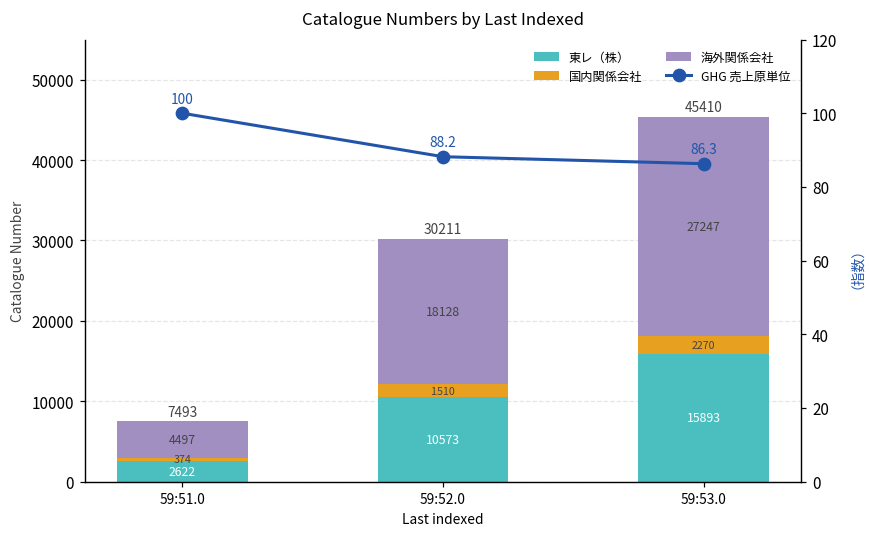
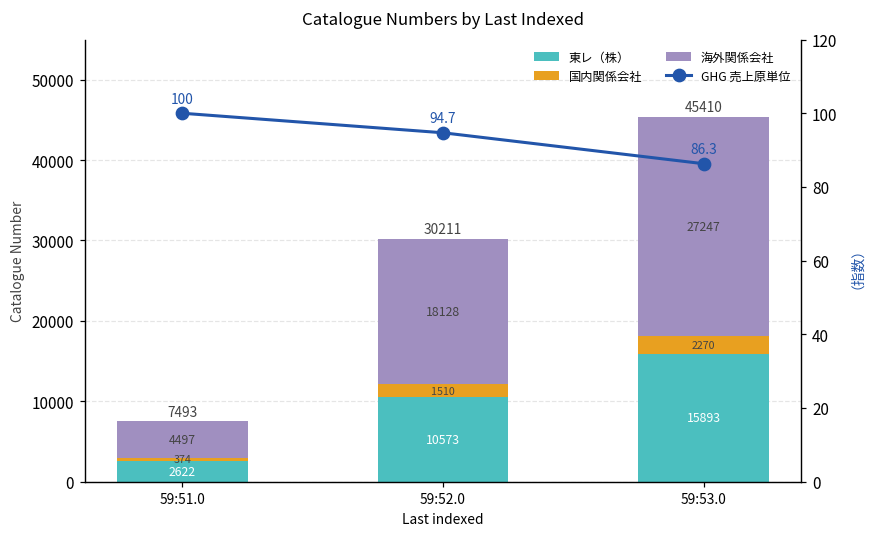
GHG 売上原単位, 59:52.0: 88.2 -> 94.7
